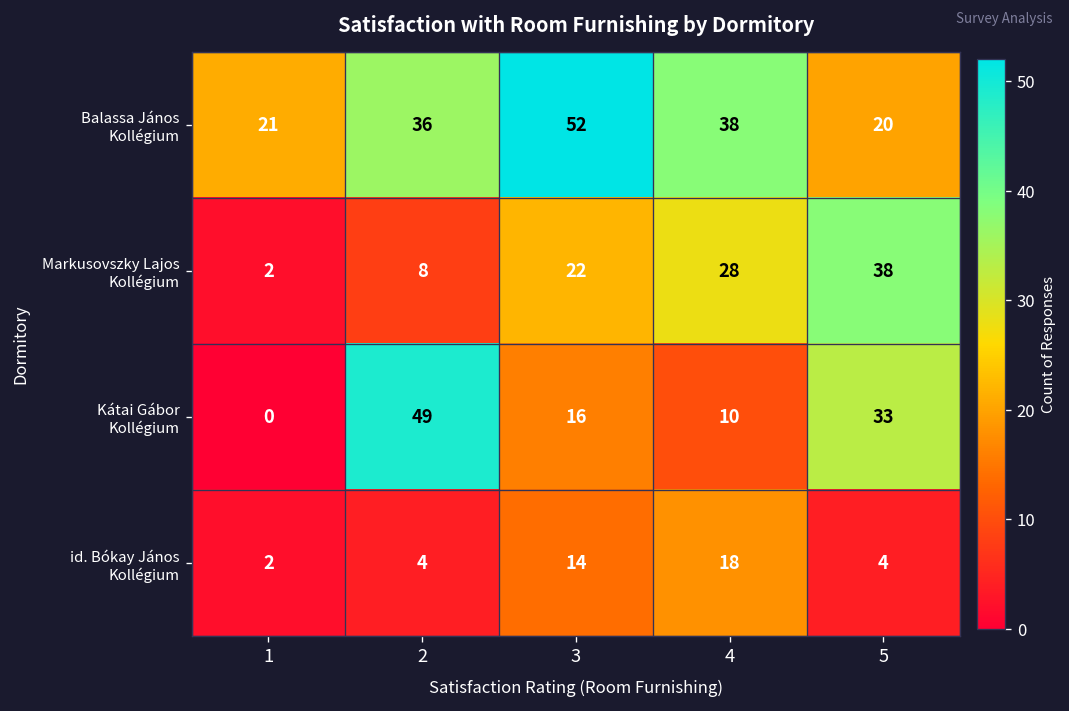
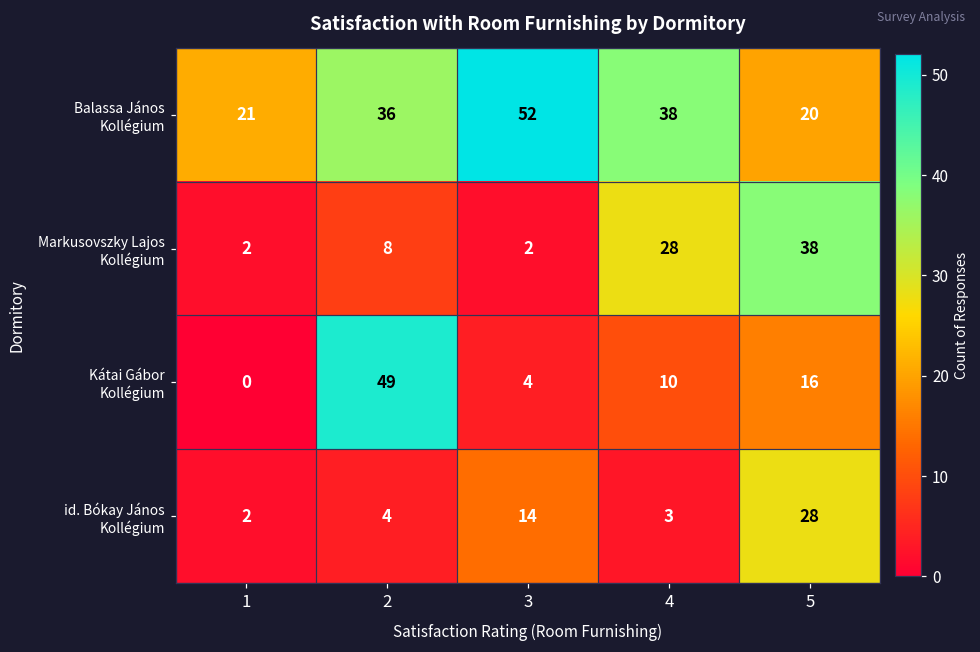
Markusovszky Lajos Kollégium, 3: 22 -> 2
Kátai Gábor Kollégium, 3: 16 -> 4
Kátai Gábor Kollégium, 5: 33 -> 16
id. Bókay János Kollégium, 4: 18 -> 3
id. Bókay János Kollégium, 5: 4 -> 28
